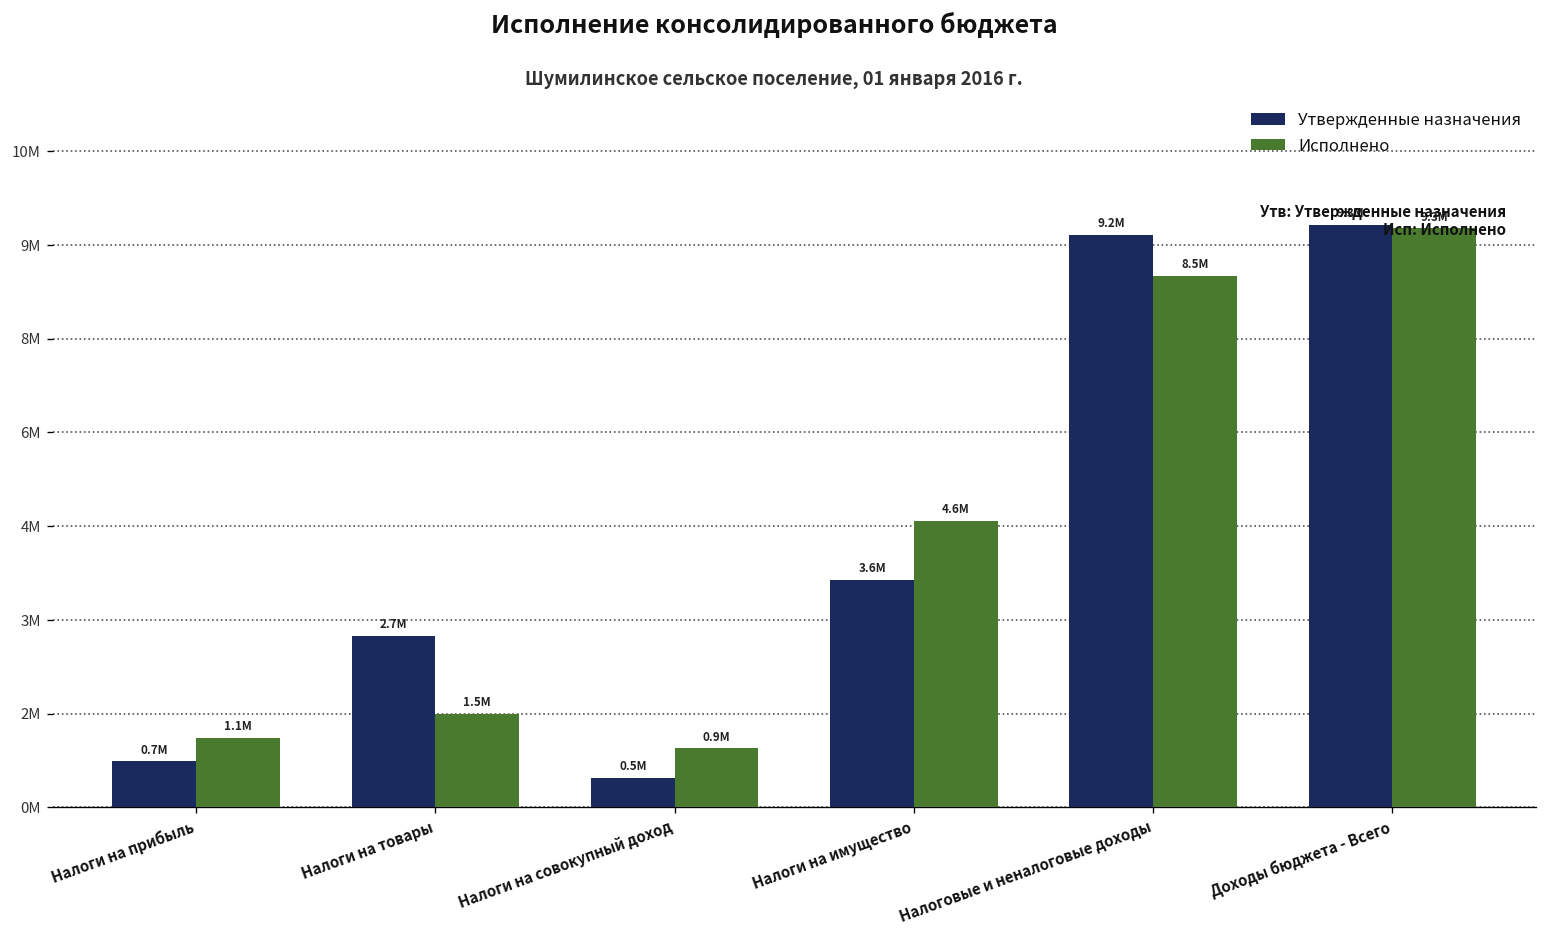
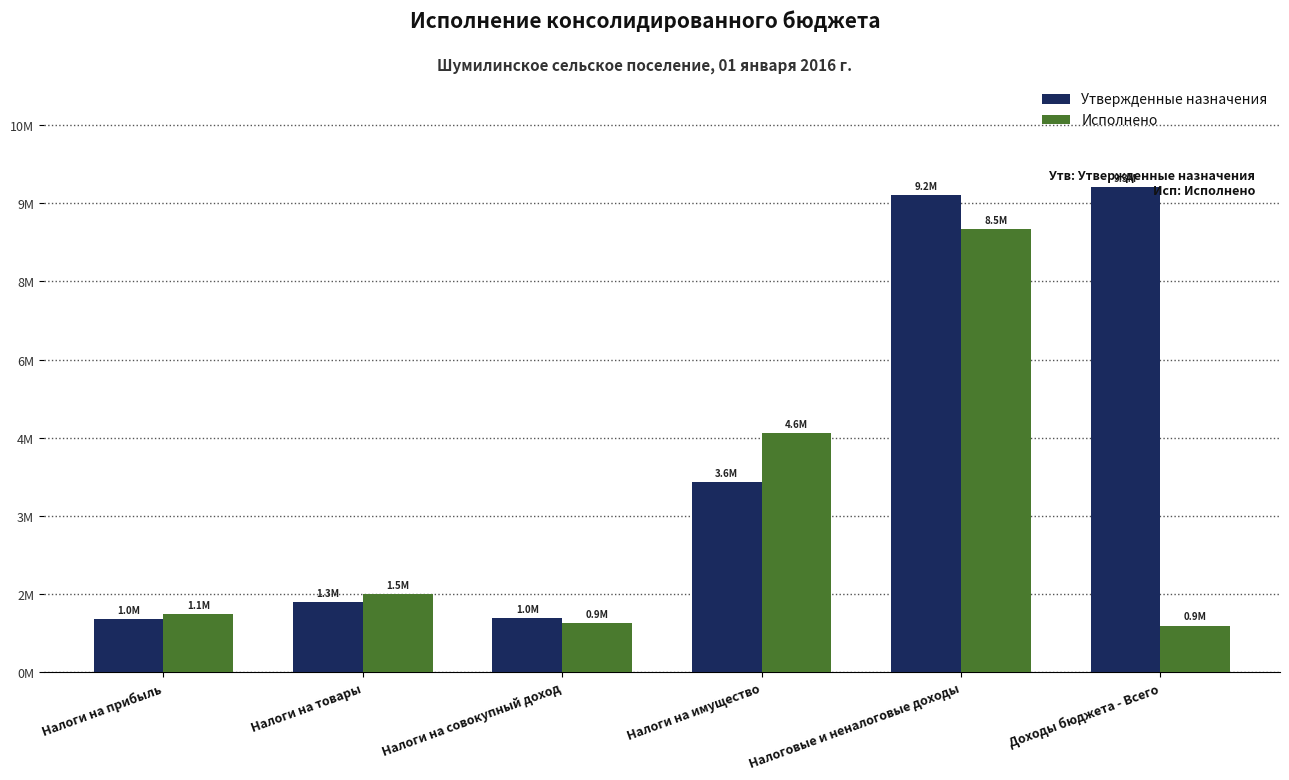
Утвержденные назначения, Налоги на прибыль: 0.7M -> 1.0M
Утвержденные назначения, Налоги на товары: 2.7M -> 1.3M
Утвержденные назначения, Налоги на совокупный доход: 0.5M -> 1.0M
Исполнено, Доходы бюджета - Всего: 9.3M -> 0.9M
